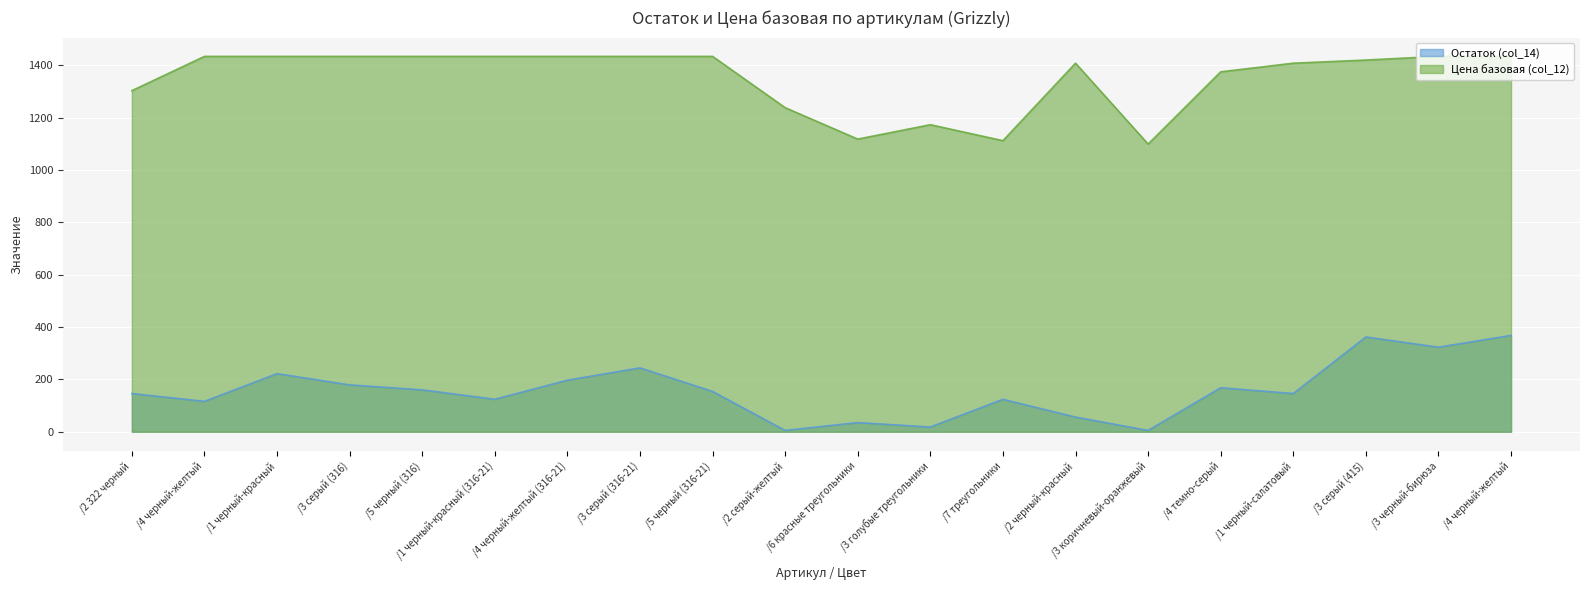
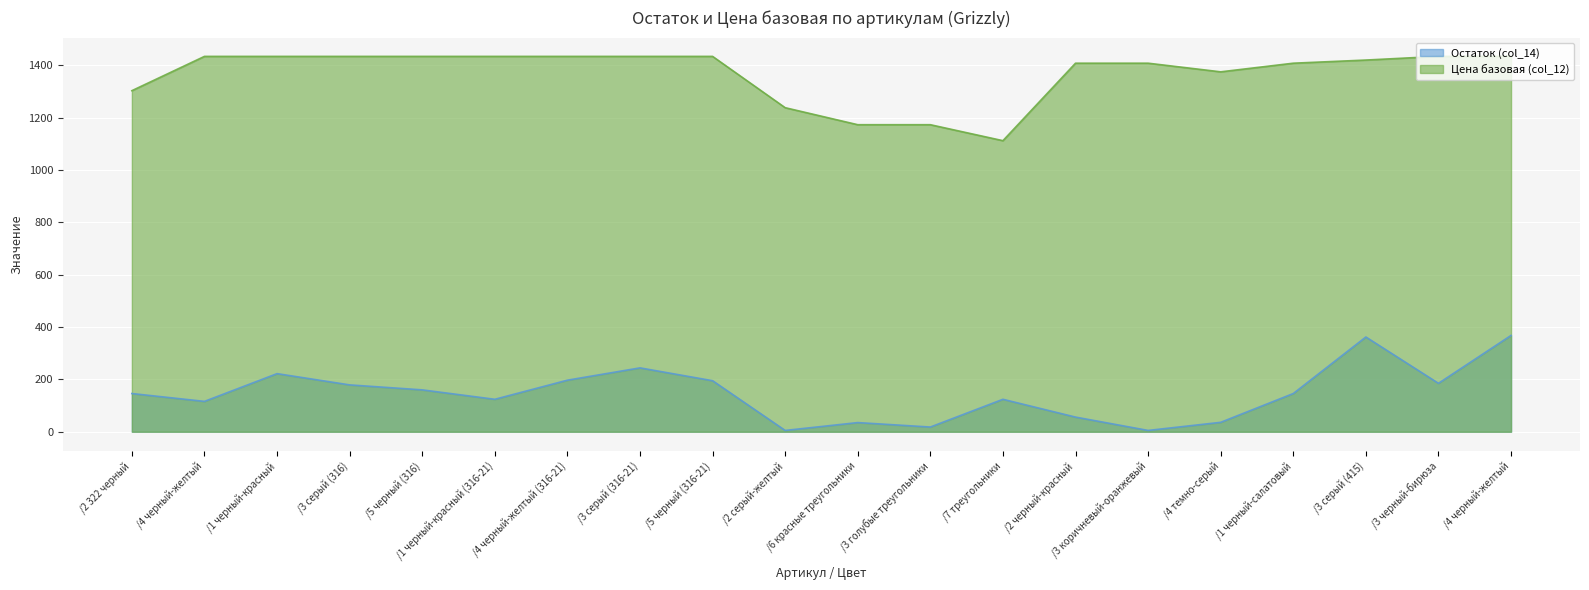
Остаток (col_14), /5 черный (316-21): 150 -> 200
Цена базовая (col_12), /6 красные треугольники: 1120 -> 1170
Цена базовая (col_12), /3 коричневый-оранжевый: 1100 -> 1410
Остаток (col_14), /4 темно-серый: 170 -> 40
Остаток (col_14), /3 черный-бирюза: 320 -> 190
